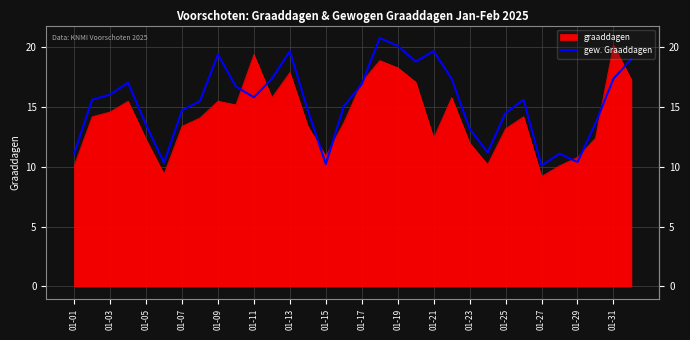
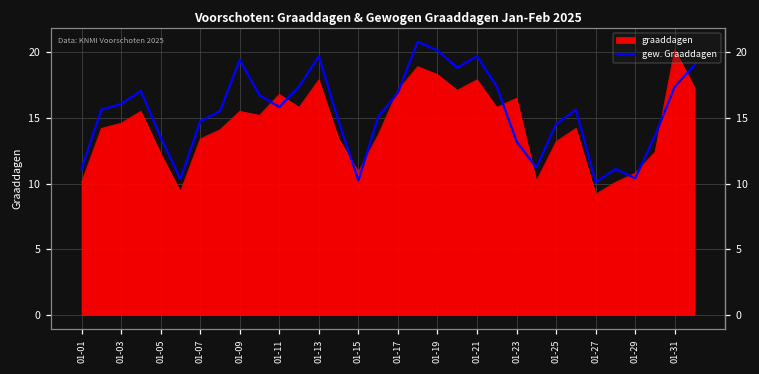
graaddagen, 01-11: 19.4 -> 16.8
graaddagen, 01-21: 12.4 -> 17.9
graaddagen, 01-23: 12.0 -> 16.5
